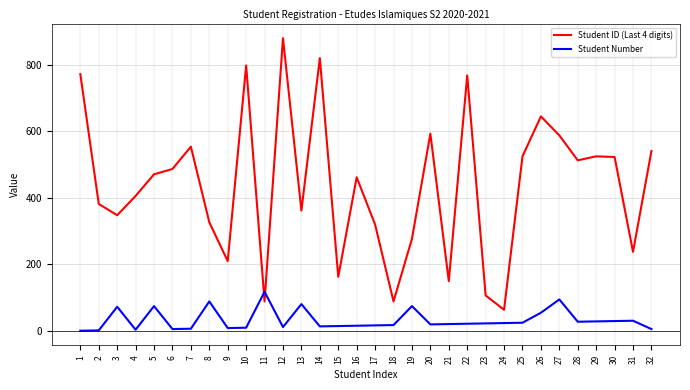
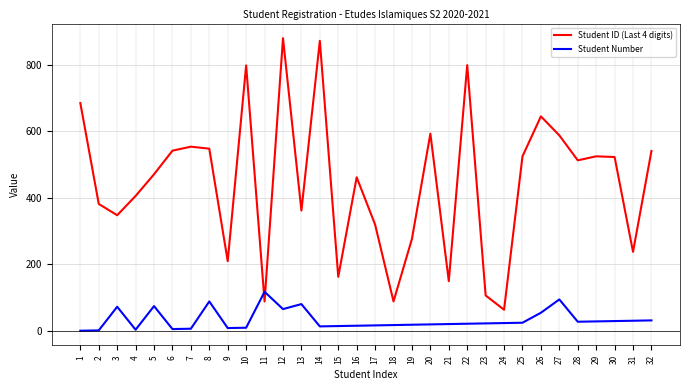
Student ID (Last 4 digits), 1: 770 -> 690
Student ID (Last 4 digits), 6: 490 -> 540
Student ID (Last 4 digits), 8: 330 -> 550
Student Number, 12: 10 -> 70
Student ID (Last 4 digits), 14: 820 -> 870
Student Number, 19: 80 -> 20
Student ID (Last 4 digits), 22: 770 -> 800
Student Number, 32: 10 -> 30
